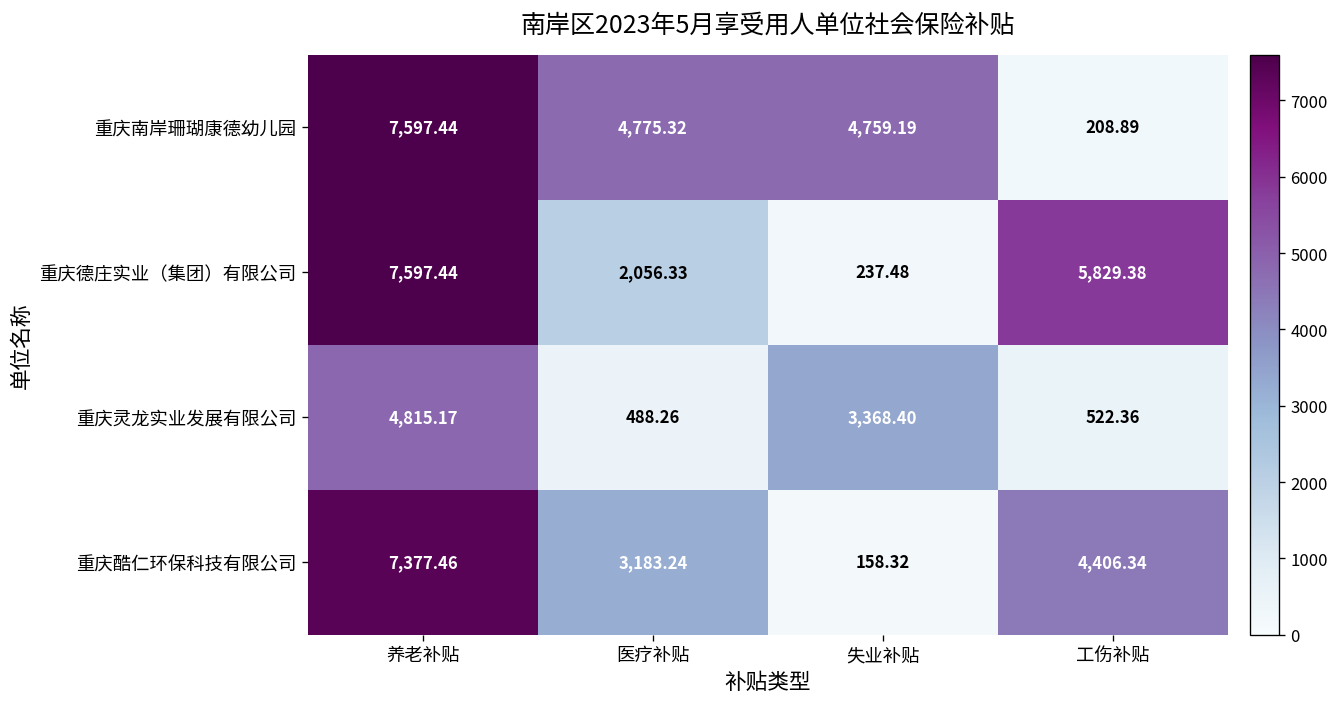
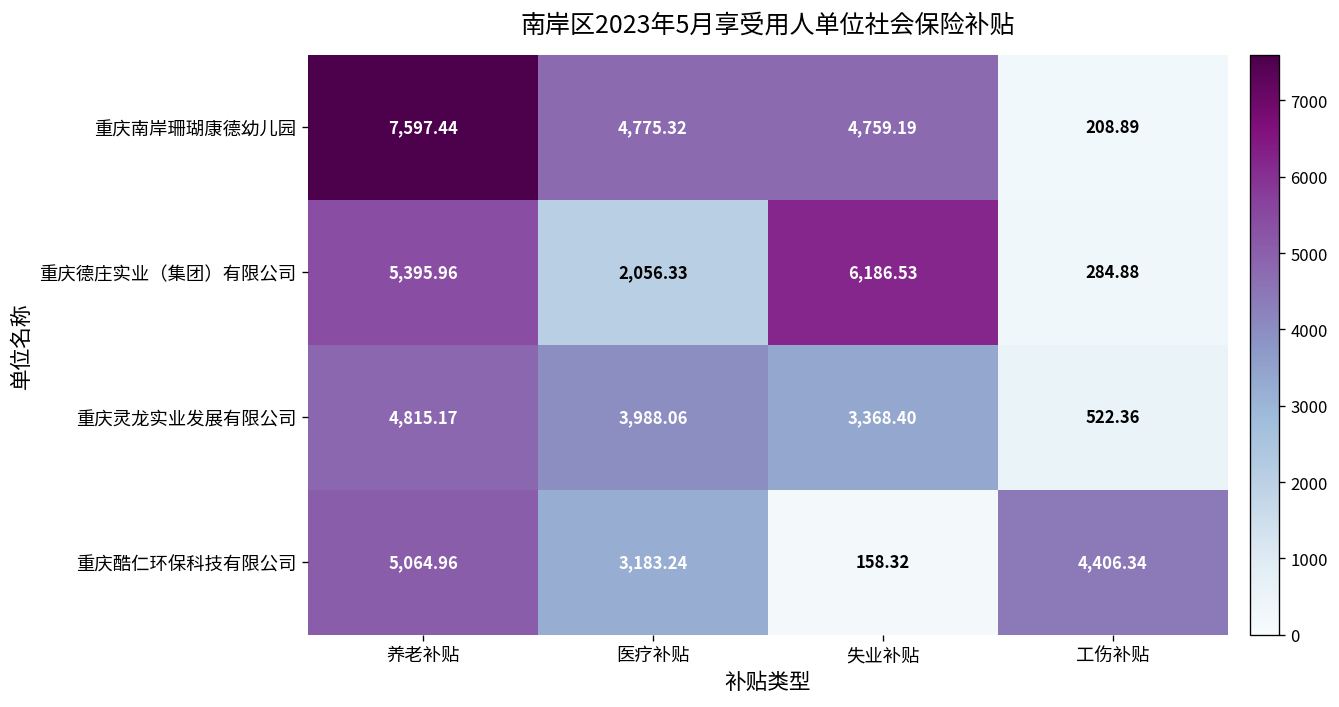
重庆德庄实业（集团）有限公司, 养老补贴: 7,597.44 -> 5,395.96
重庆德庄实业（集团）有限公司, 失业补贴: 237.48 -> 6,186.53
重庆德庄实业（集团）有限公司, 工伤补贴: 5,829.38 -> 284.88
重庆灵龙实业发展有限公司, 医疗补贴: 488.26 -> 3,988.06
重庆酷仁环保科技有限公司, 养老补贴: 7,377.46 -> 5,064.96
